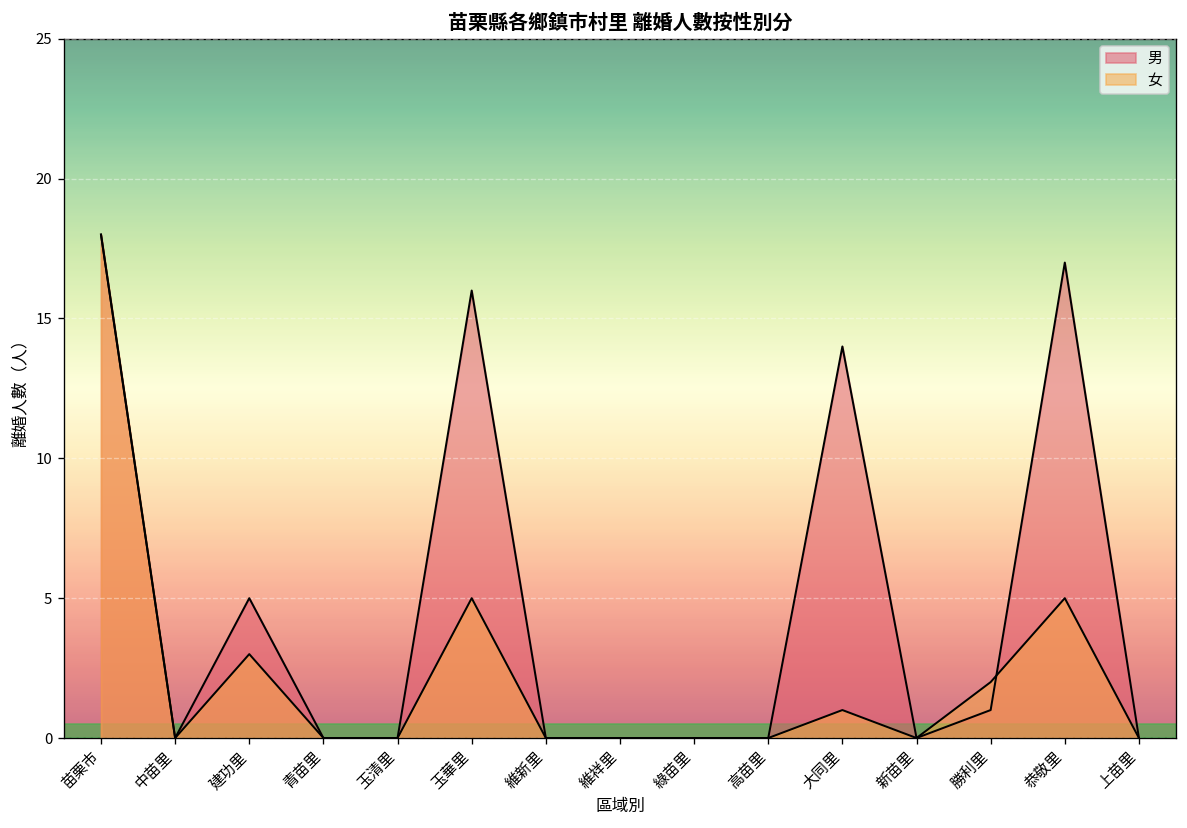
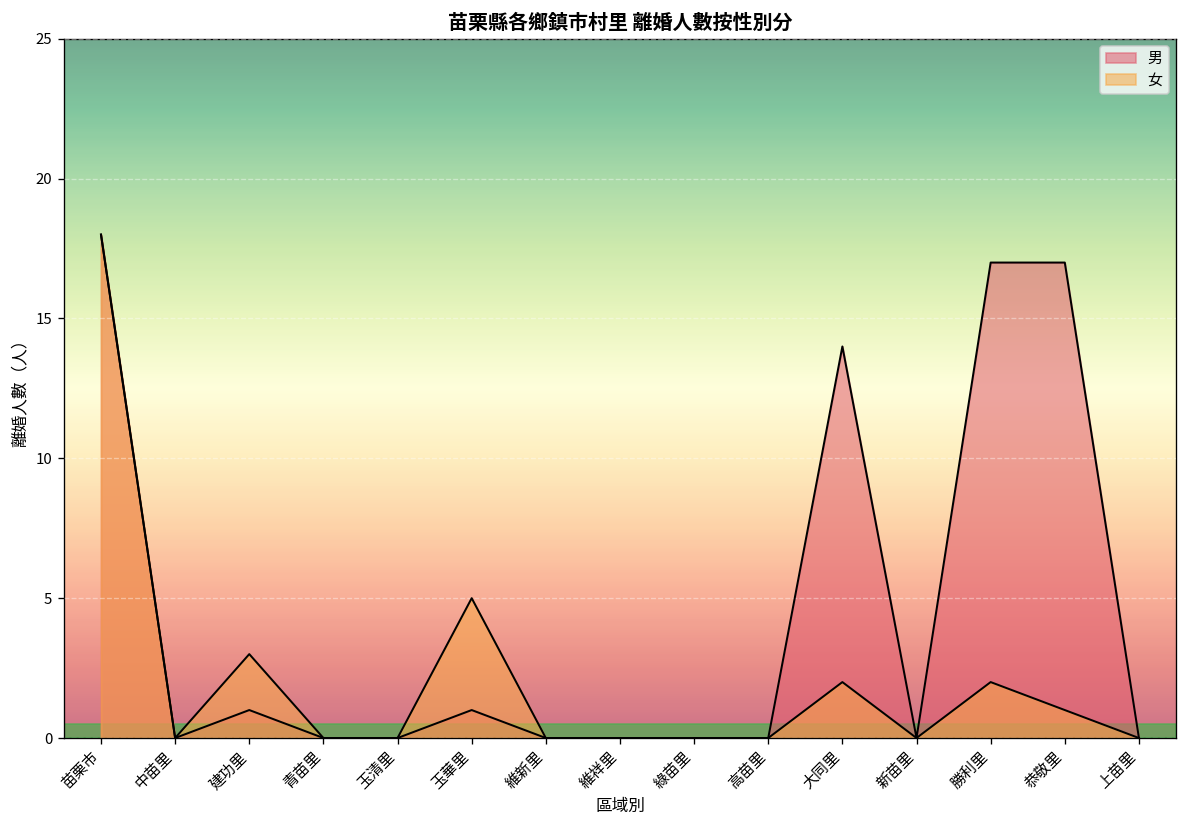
男, 建功里: 5 -> 1
男, 玉華里: 16 -> 1
女, 大同里: 1 -> 2
男, 勝利里: 1 -> 17
女, 恭敬里: 5 -> 1
